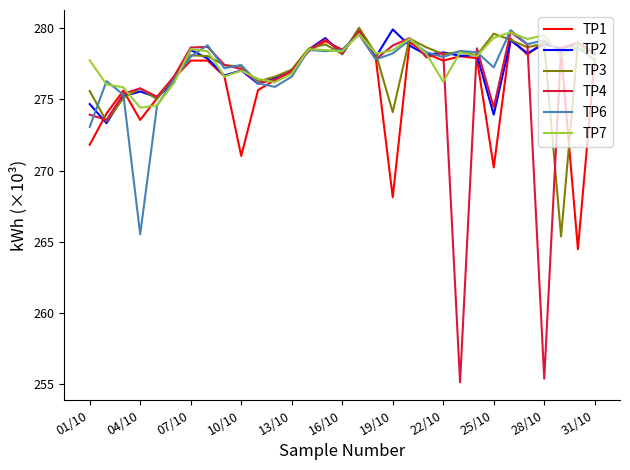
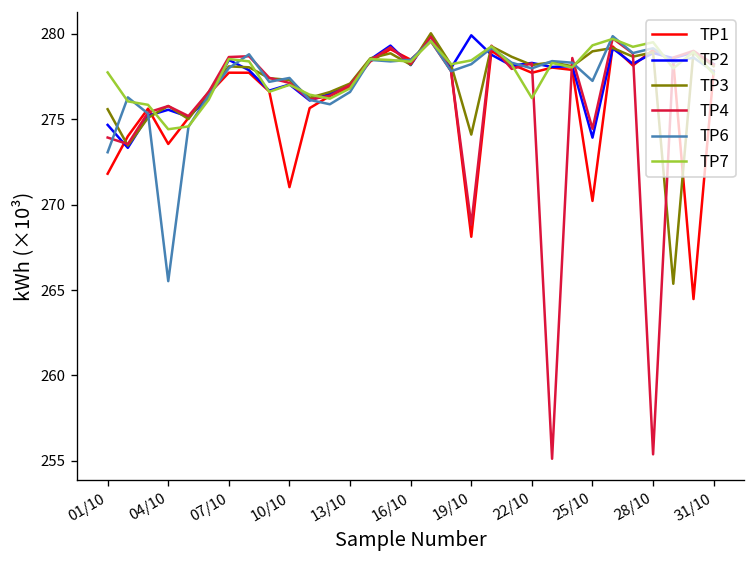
TP4, 19/10: 278.8 -> 268.8
TP3, 25/10: 279.6 -> 279.0
